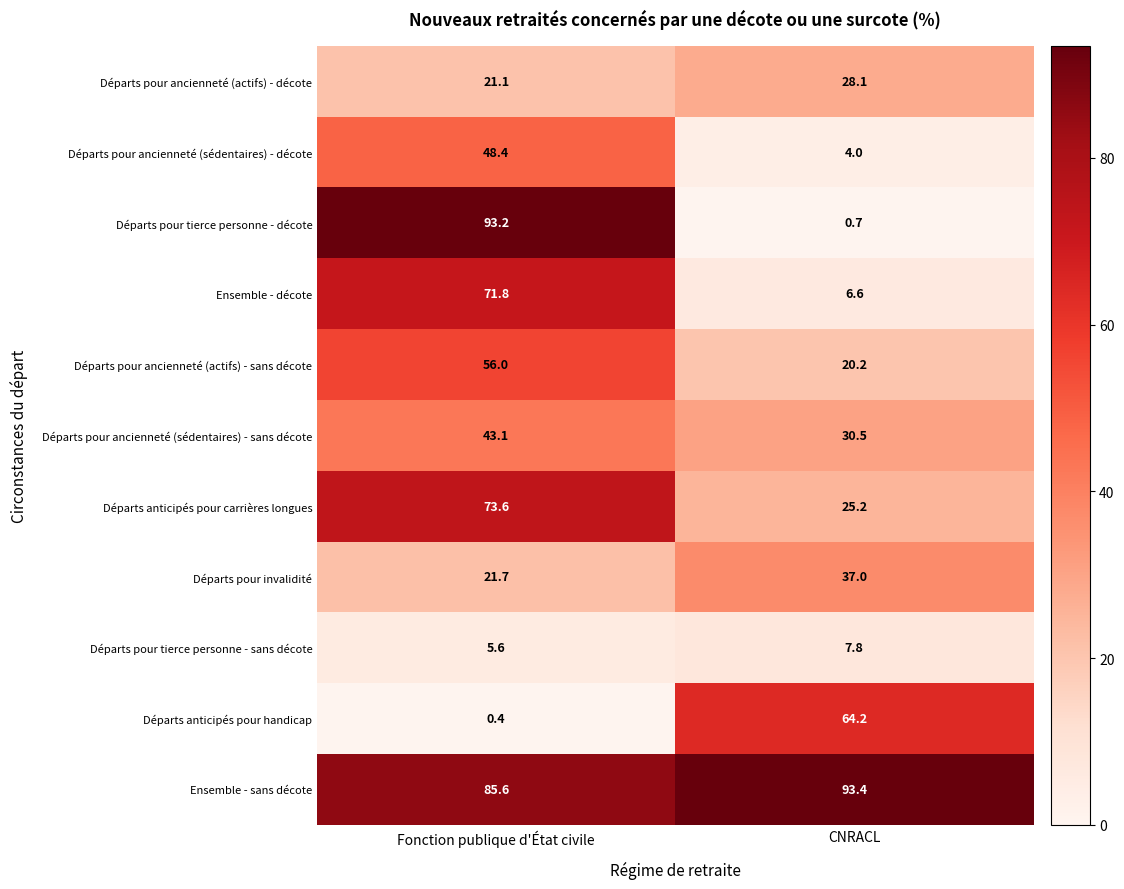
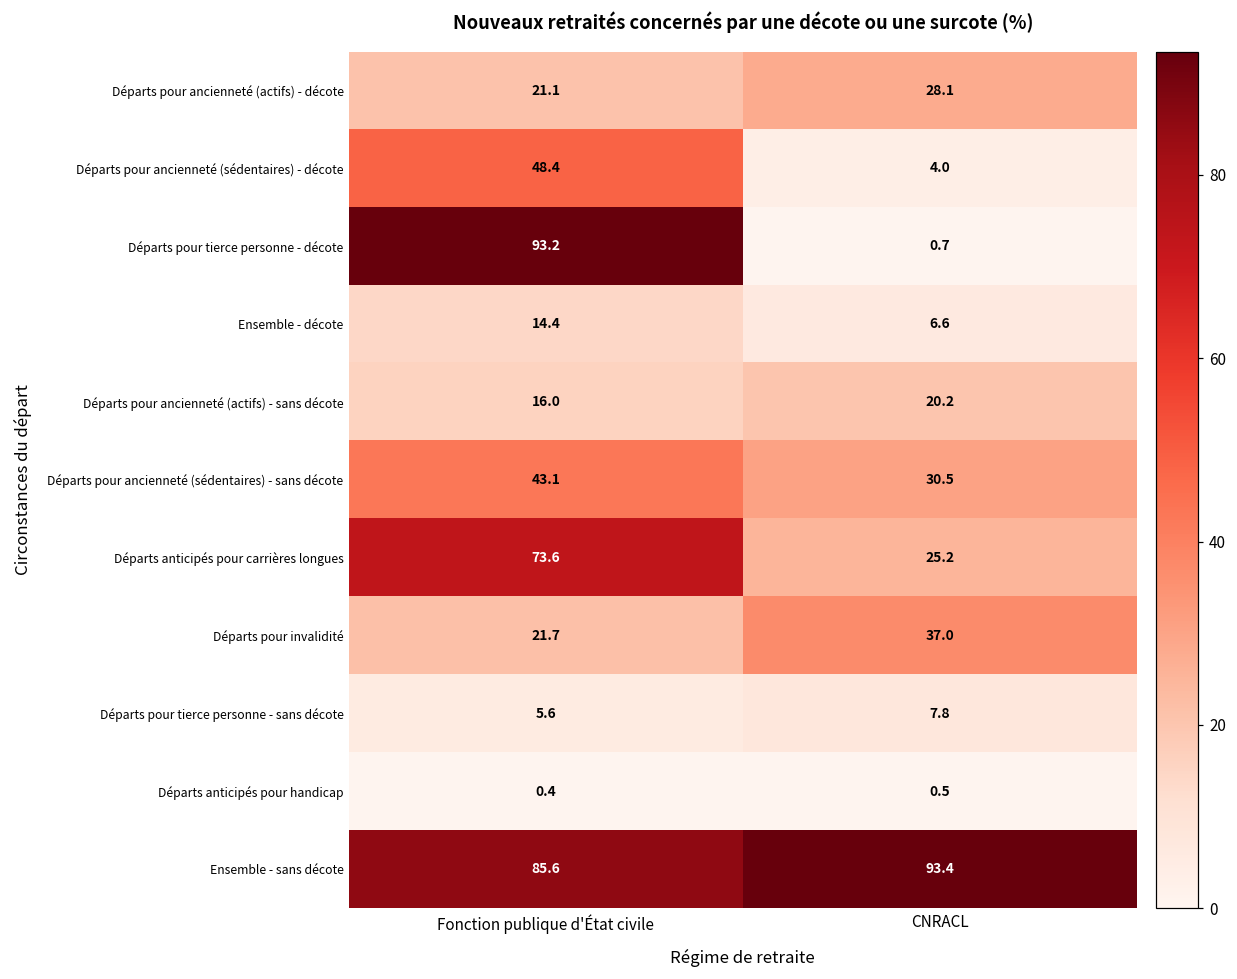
Ensemble - décote, Fonction publique d'État civile: 71.8 -> 14.4
Départs pour ancienneté (actifs) - sans décote, Fonction publique d'État civile: 56.0 -> 16.0
Départs anticipés pour handicap, CNRACL: 64.2 -> 0.5
